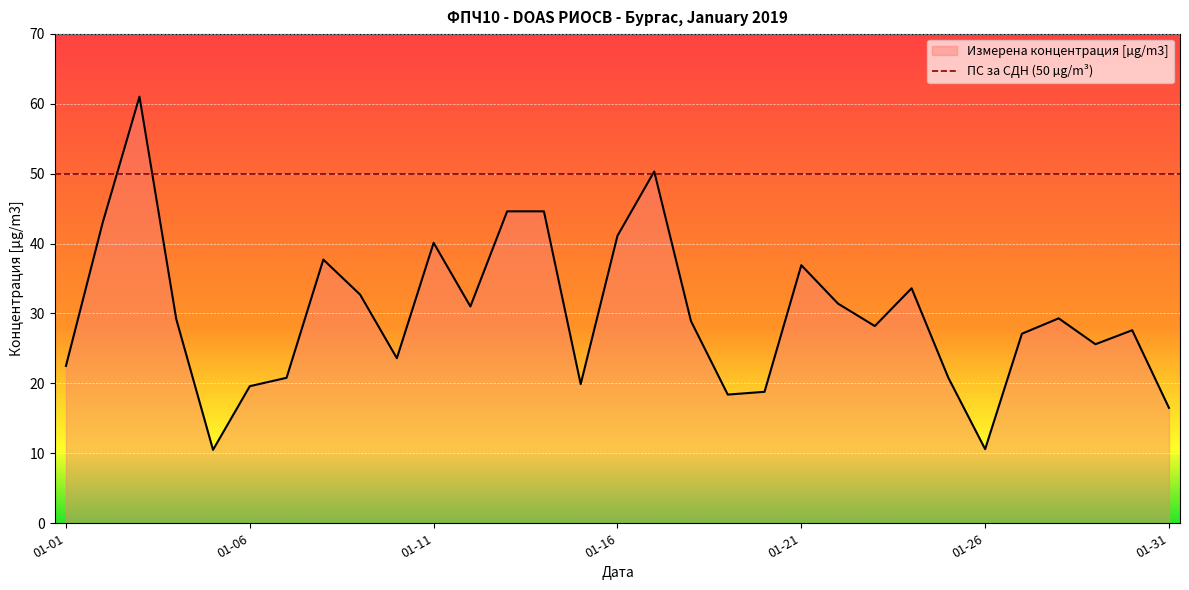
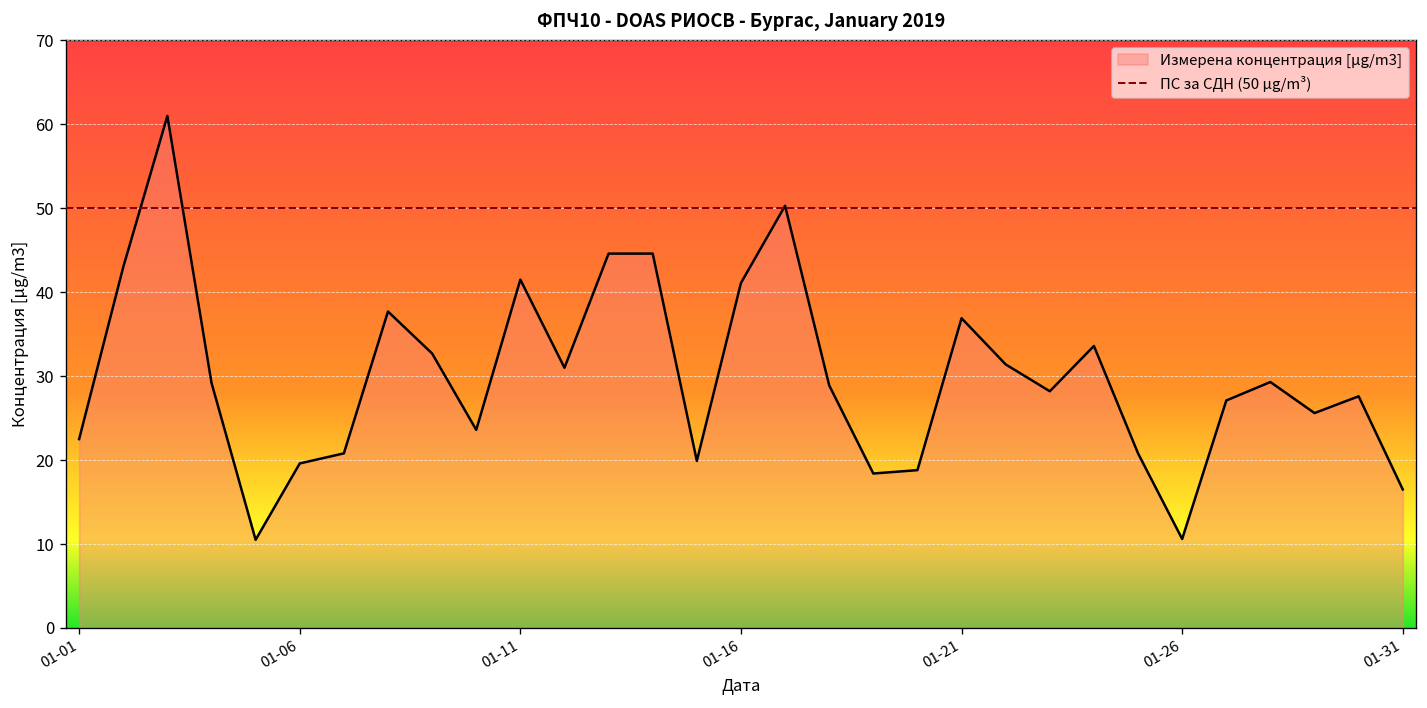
01-11: 40 -> 42
